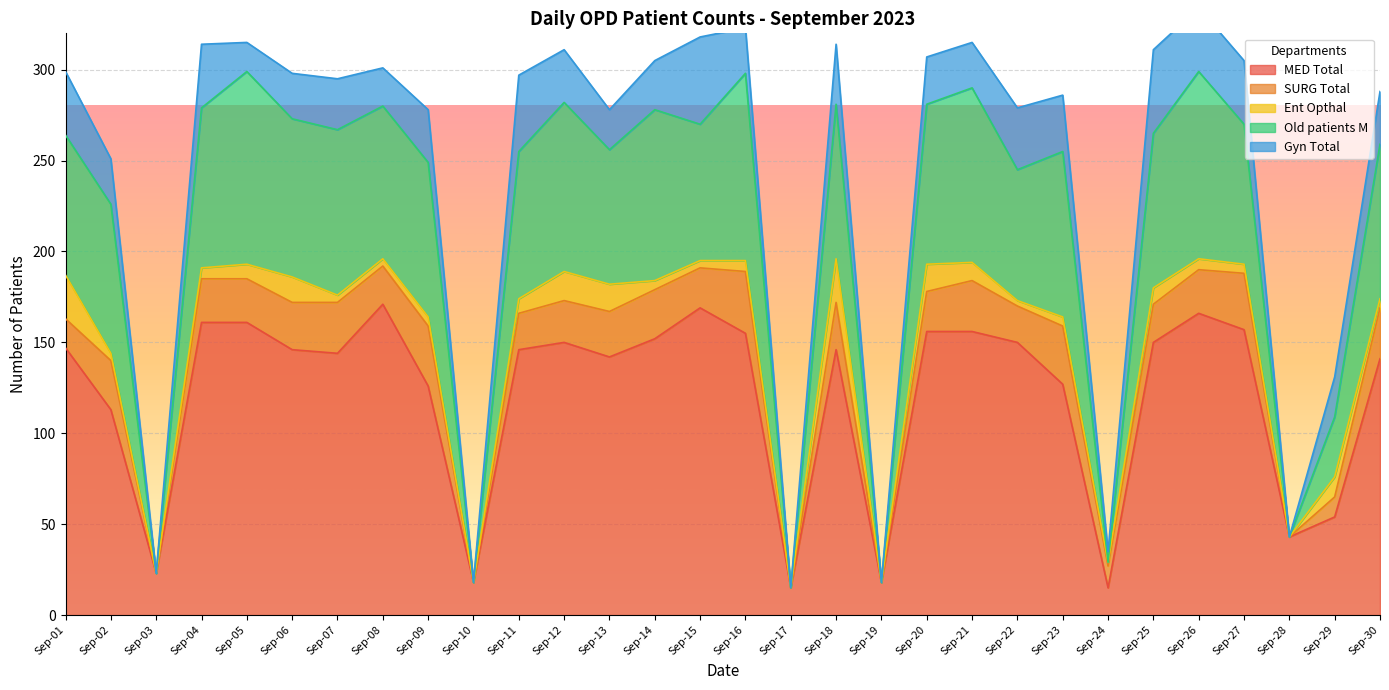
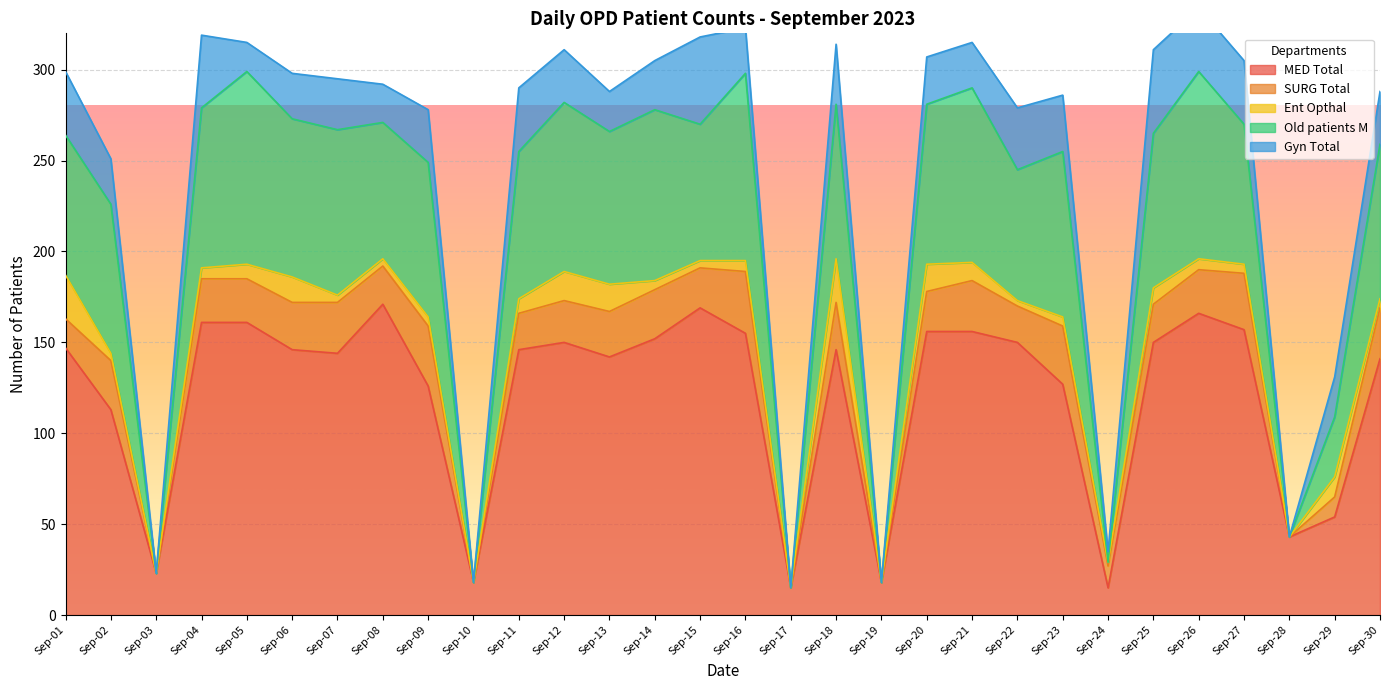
Gyn Total, Sep-04: 35 -> 40
Old patients M, Sep-08: 84 -> 75
Gyn Total, Sep-11: 42 -> 35
Old patients M, Sep-13: 74 -> 84
